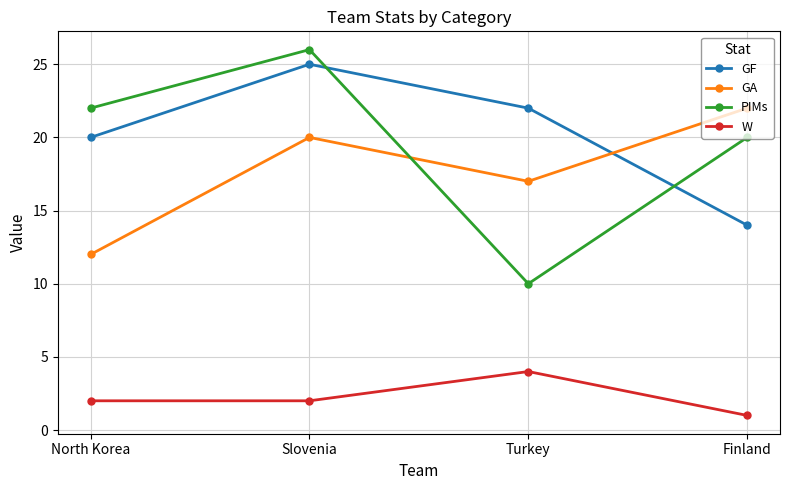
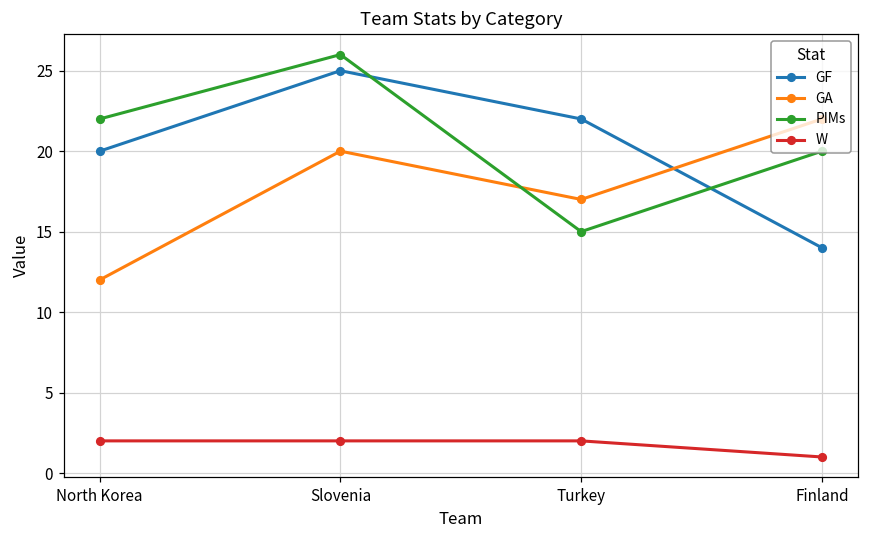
PIMs, Turkey: 10 -> 15
W, Turkey: 4 -> 2
